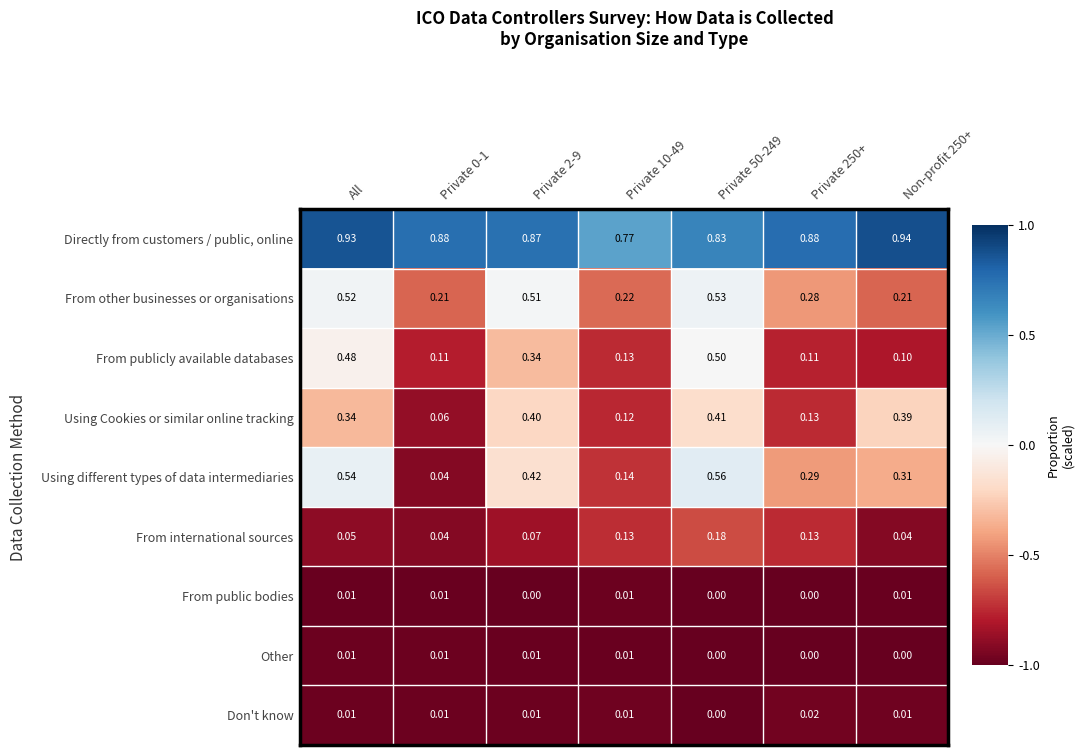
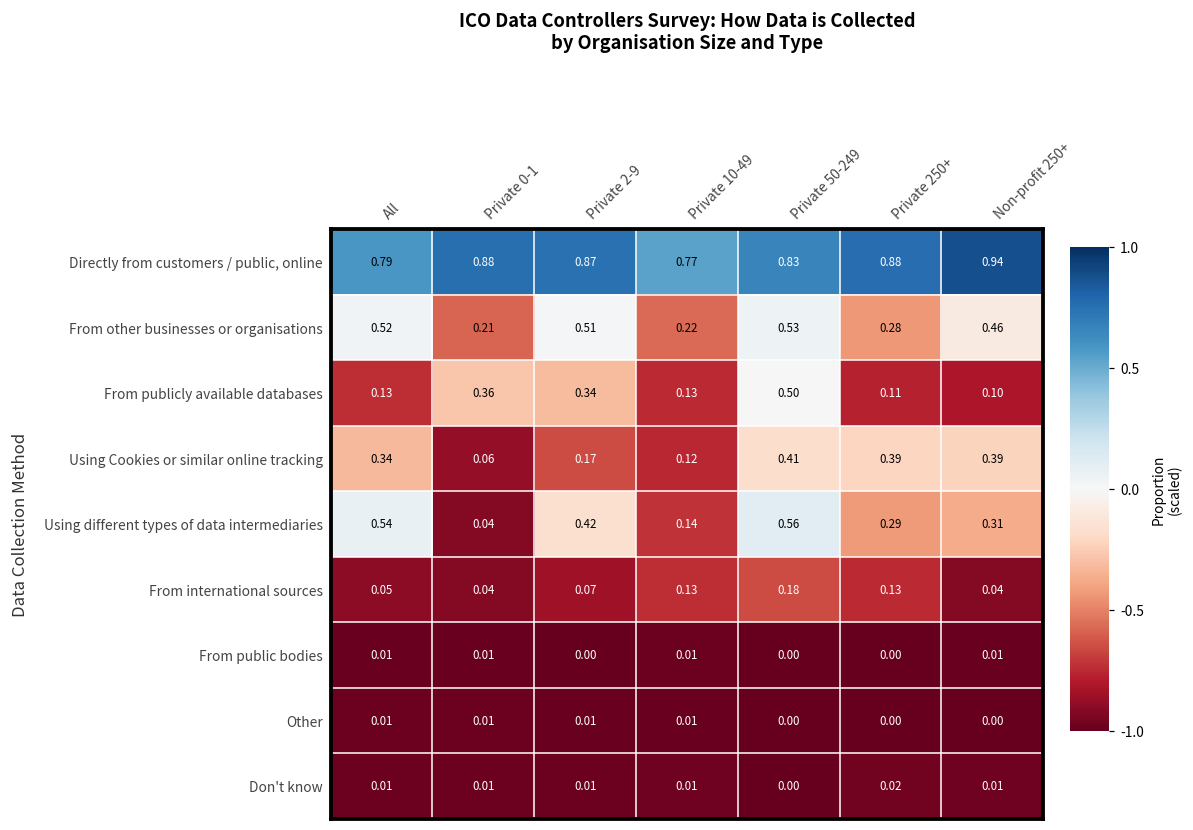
Directly from customers / public, online, All: 0.93 -> 0.79
From other businesses or organisations, Non-profit 250+: 0.21 -> 0.46
From publicly available databases, All: 0.48 -> 0.13
From publicly available databases, Private 0-1: 0.11 -> 0.36
Using Cookies or similar online tracking, Private 2-9: 0.40 -> 0.17
Using Cookies or similar online tracking, Private 250+: 0.13 -> 0.39
